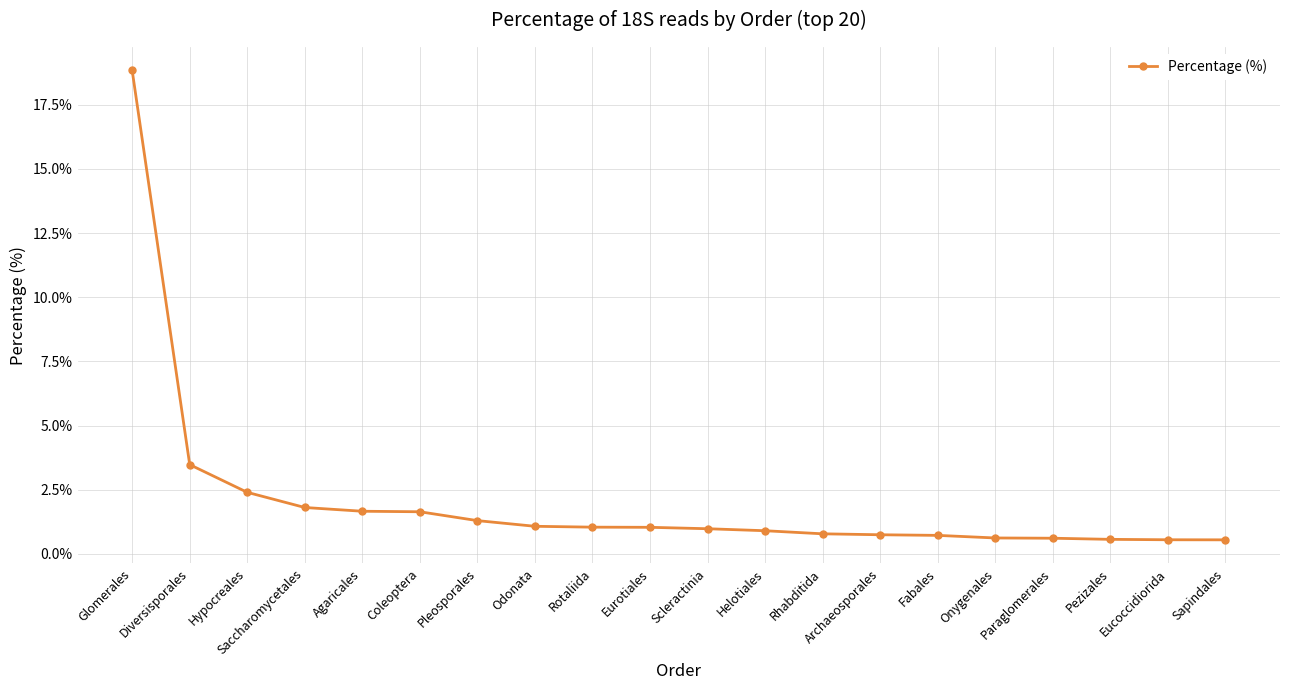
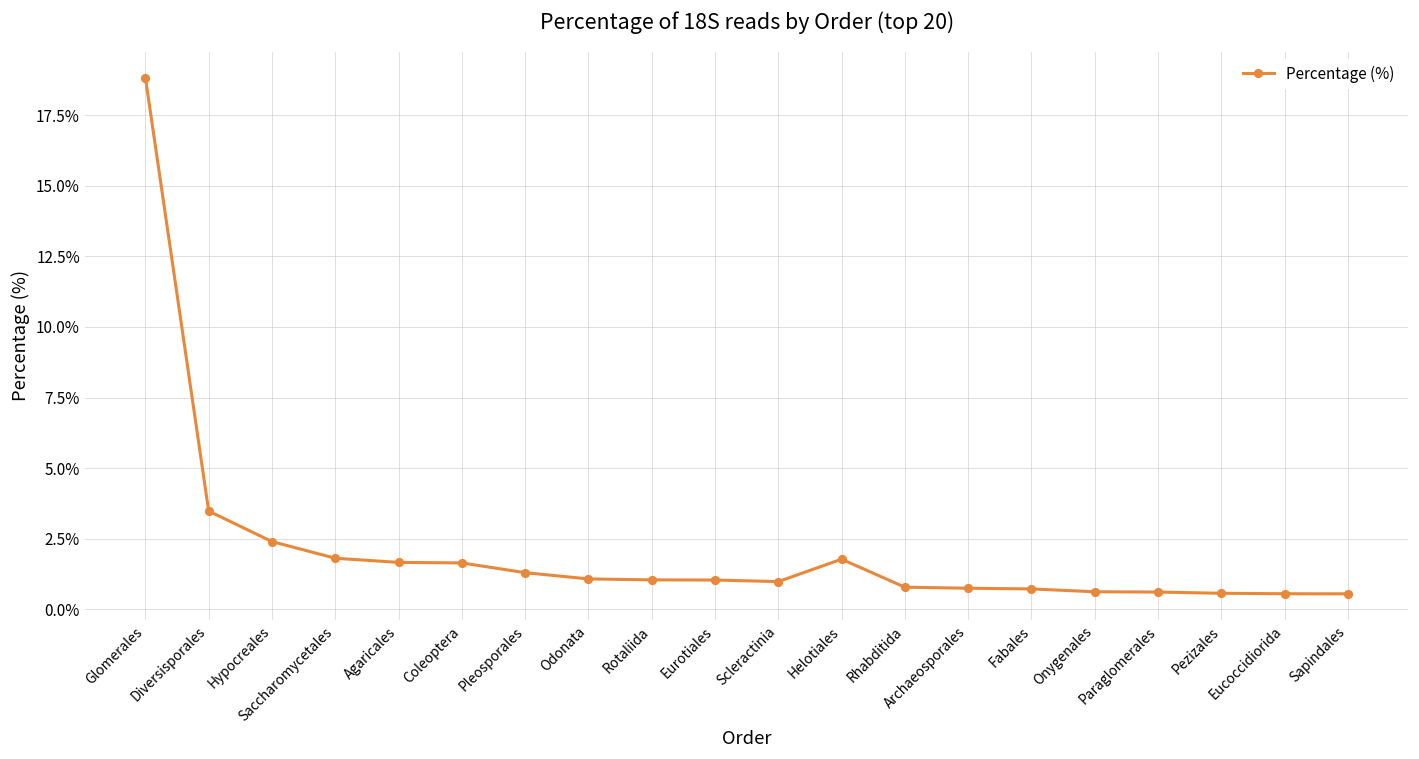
Helotiales: 0.9% -> 1.8%
